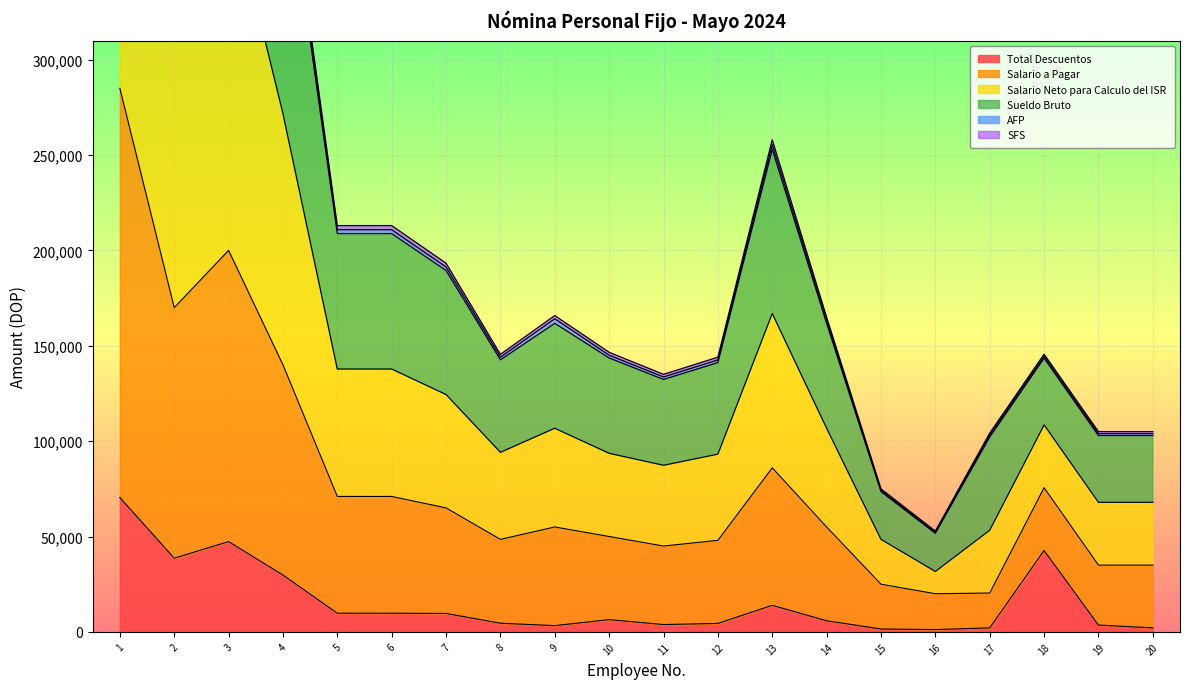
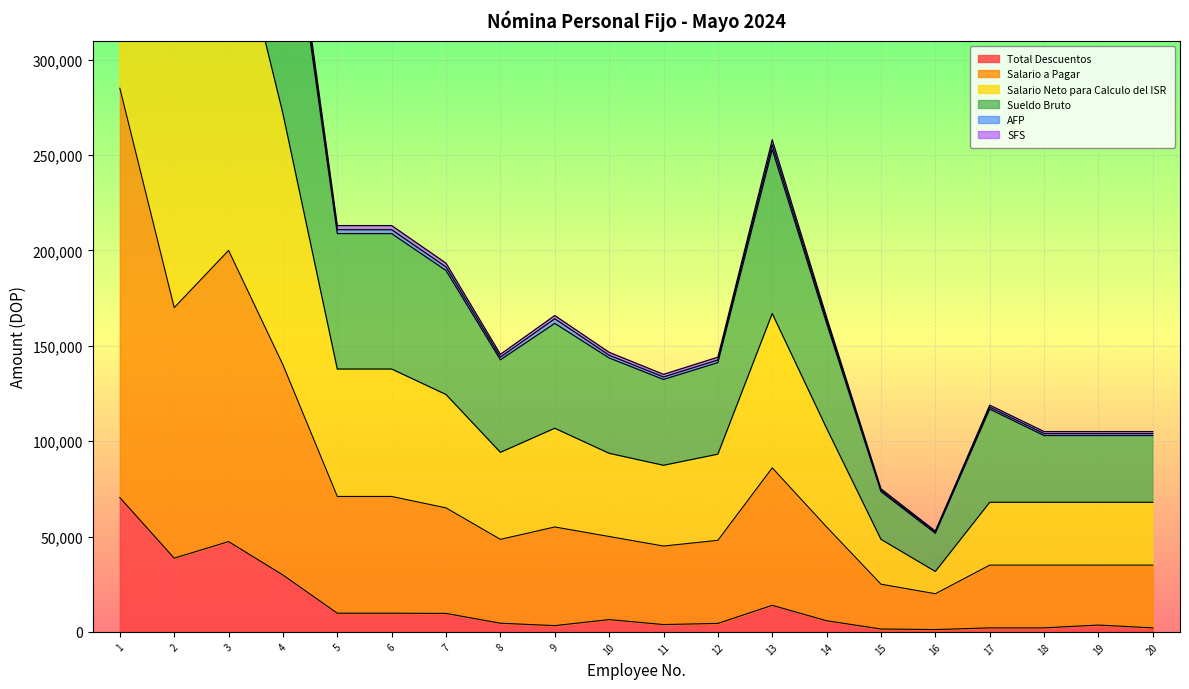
Salario a Pagar, 17: 18,000 -> 33,000
Total Descuentos, 18: 43,000 -> 2,000
